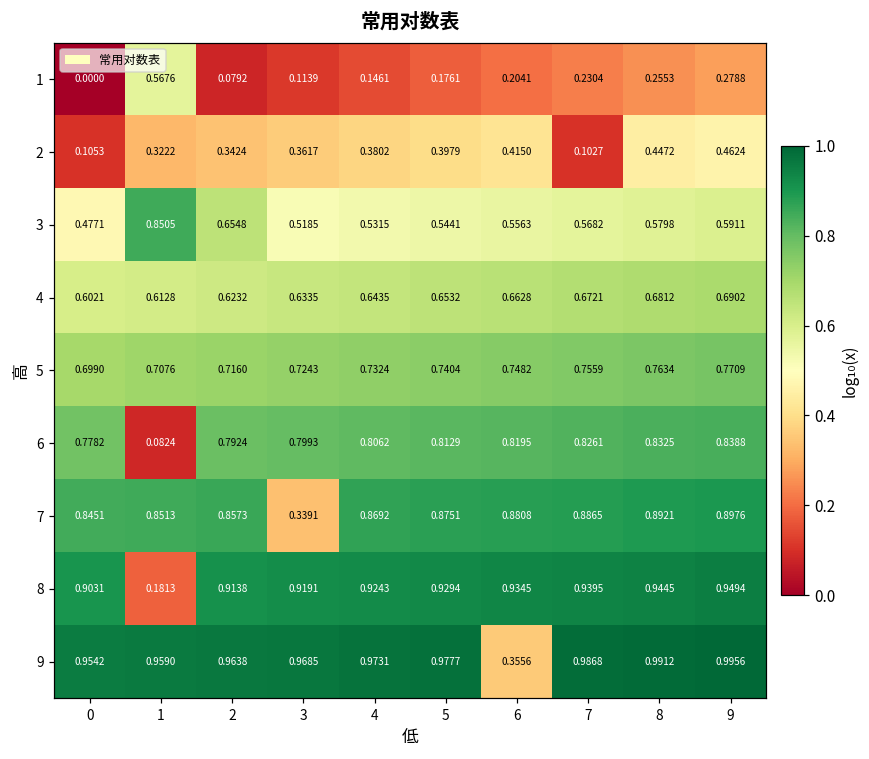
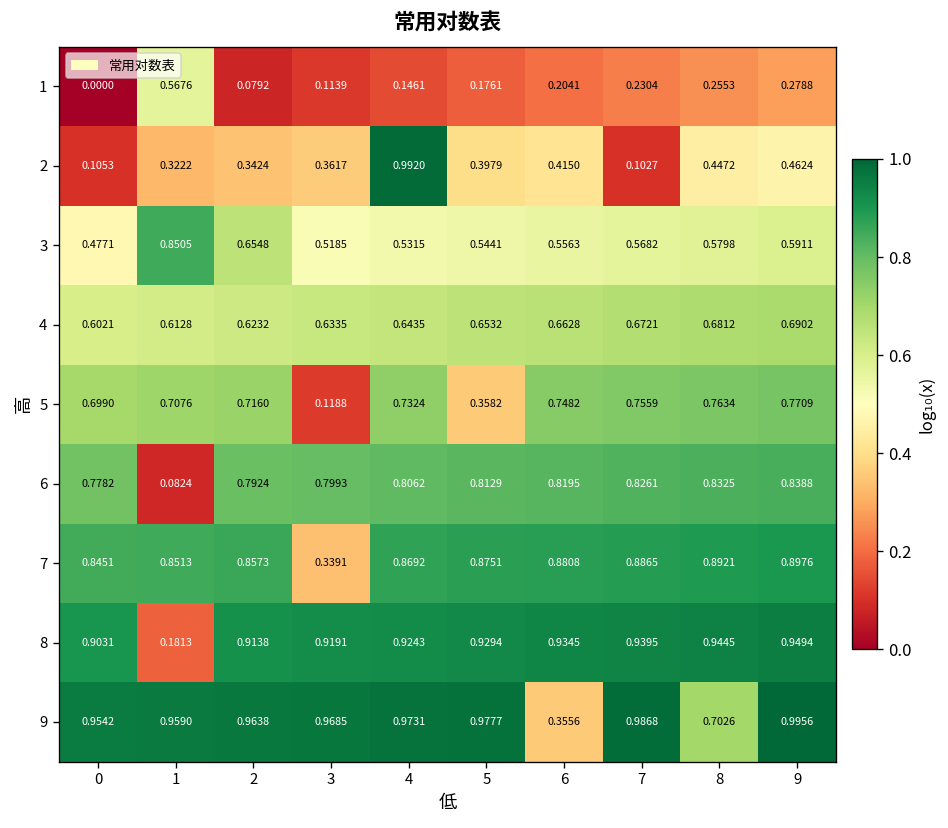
2, 4: 0.3802 -> 0.9920
5, 3: 0.7243 -> 0.1188
5, 5: 0.7404 -> 0.3582
9, 8: 0.9912 -> 0.7026
